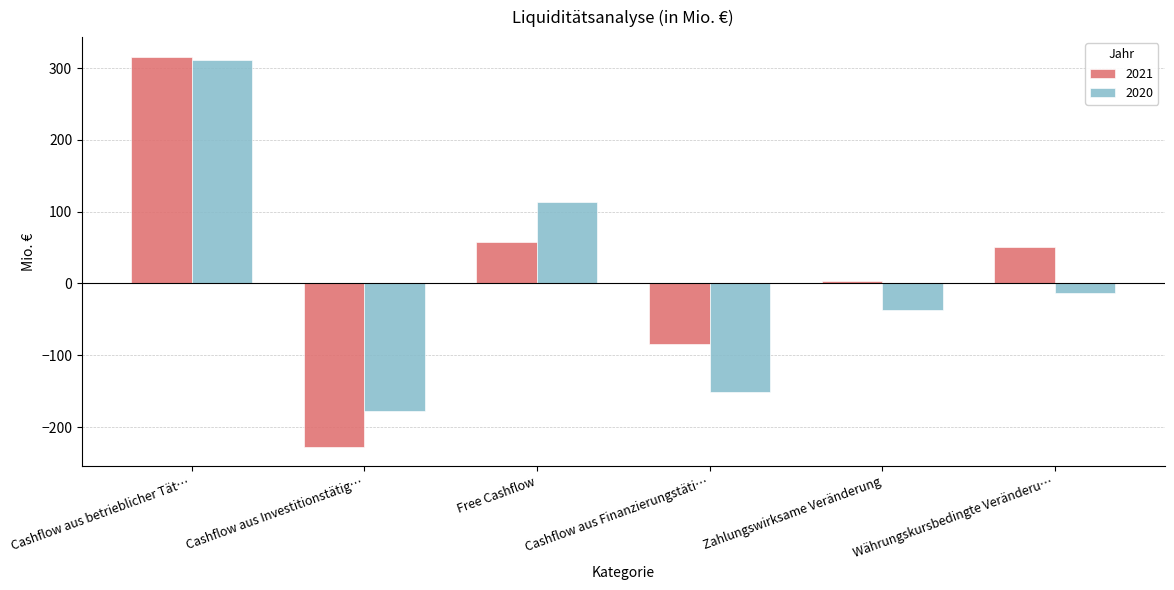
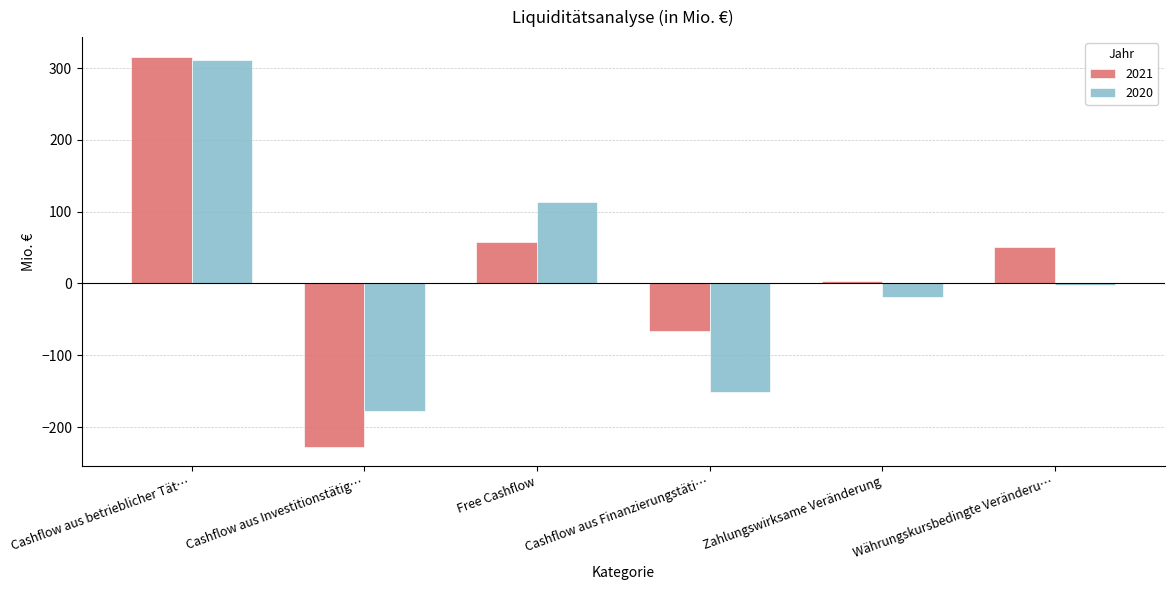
2021, Cashflow aus Finanzierungstäti…: -80 -> -70
2020, Zahlungswirksame Veränderung: -40 -> -20
2020, Währungskursbedingte Veränderu…: -10 -> 0
